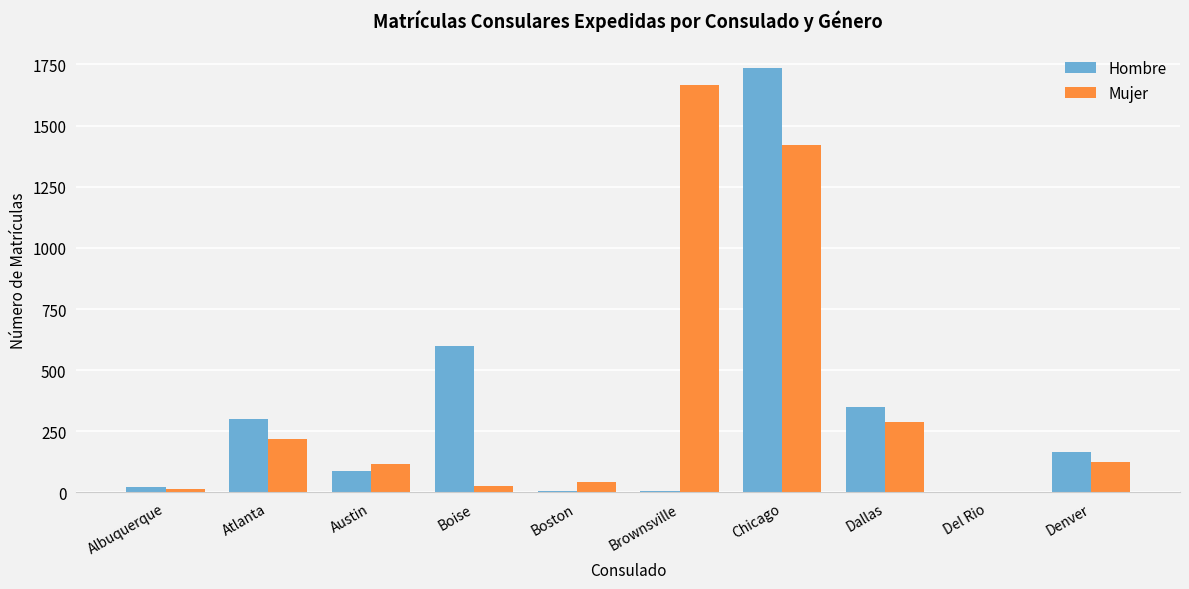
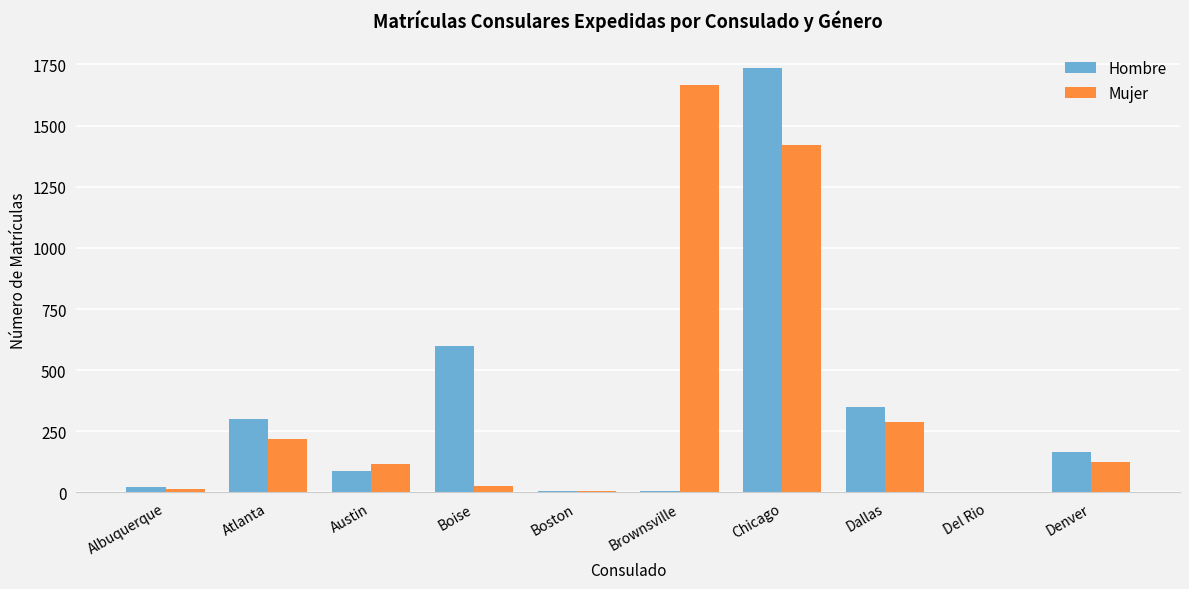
Mujer, Boston: 40 -> 10
